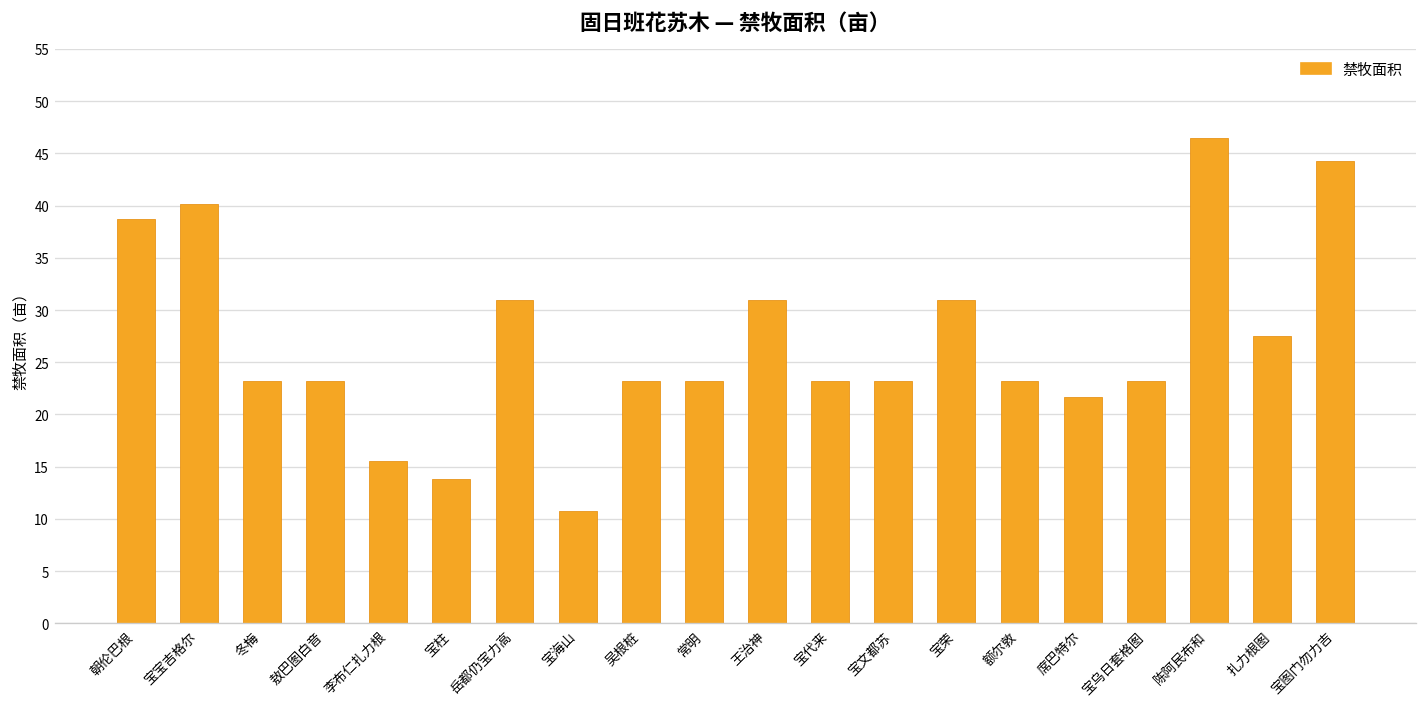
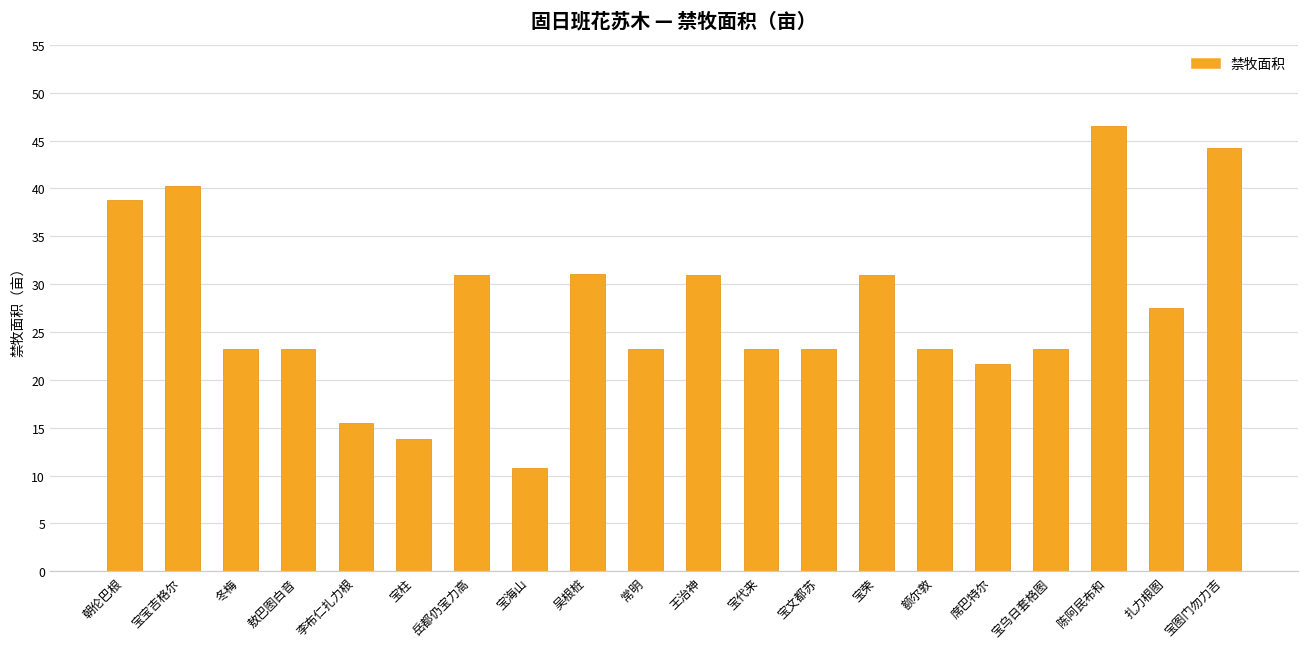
吴根桩: 23 -> 31
